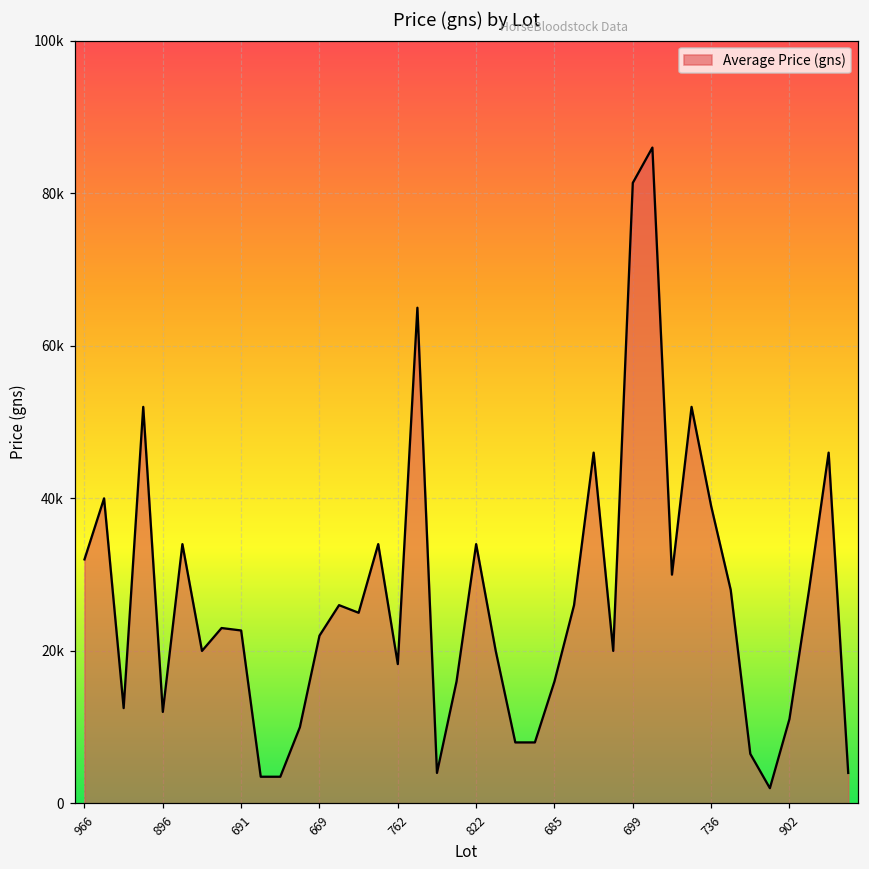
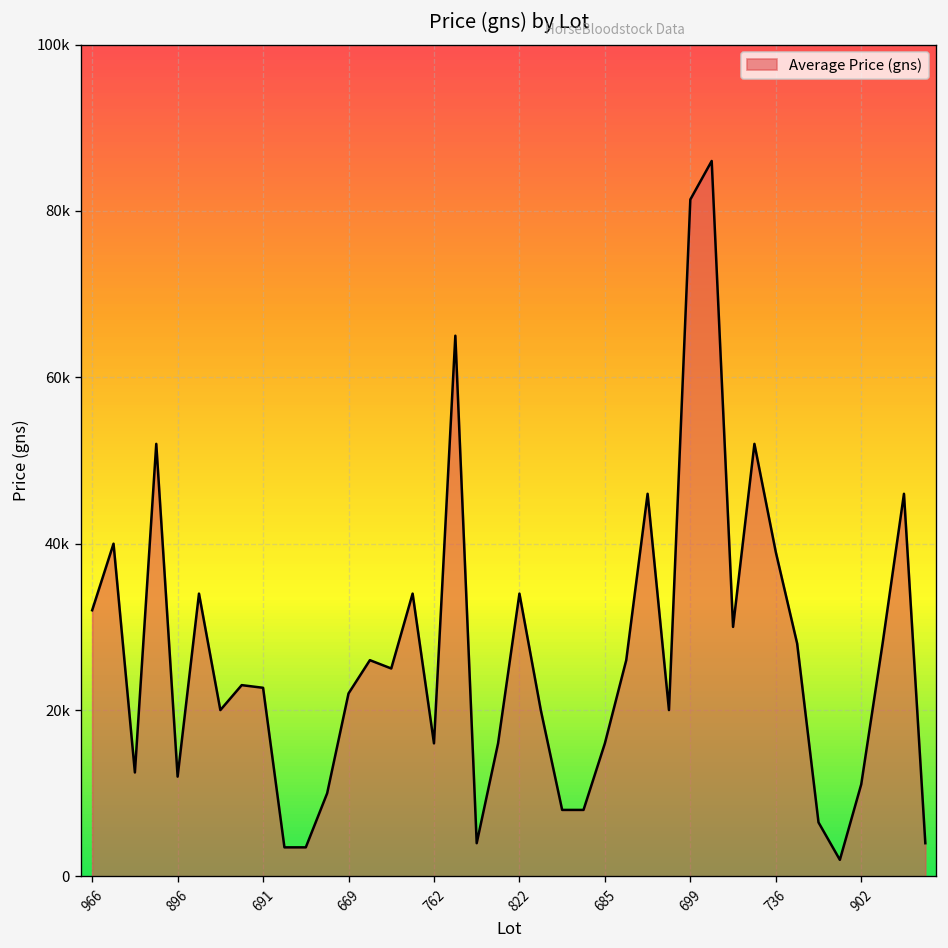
762: 18000 -> 16000
